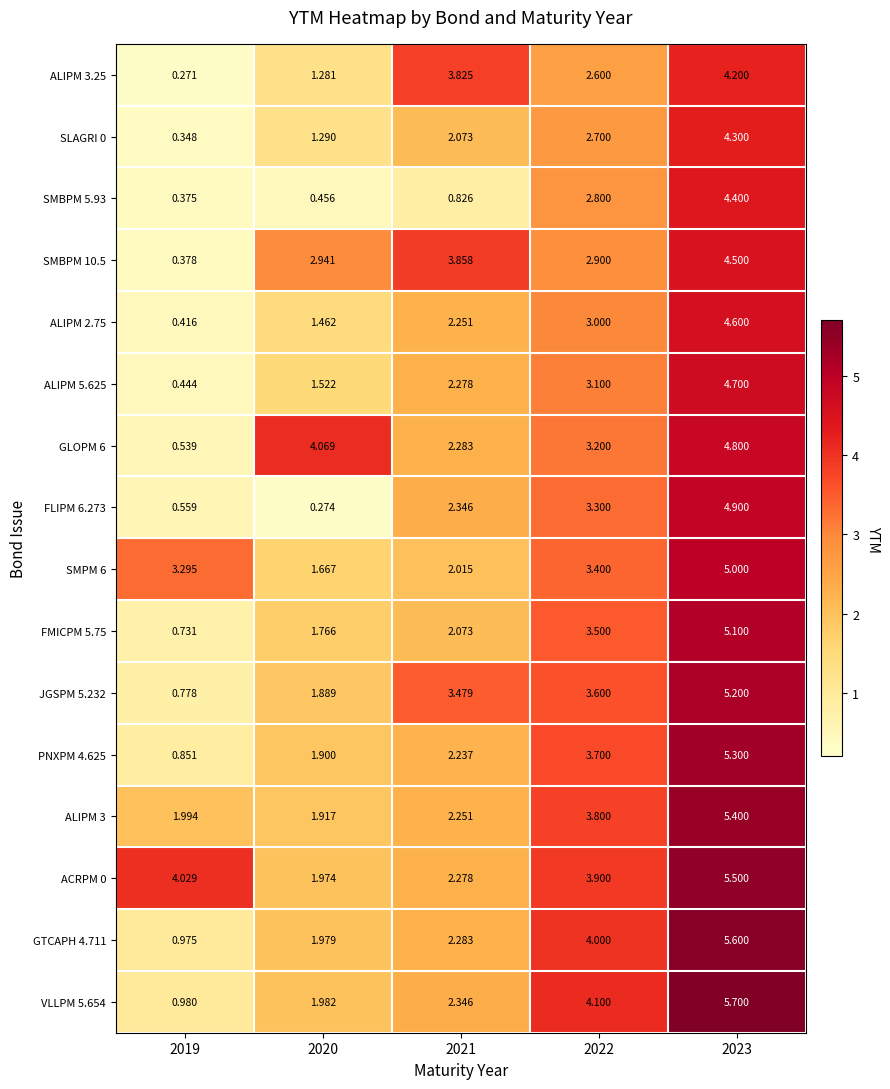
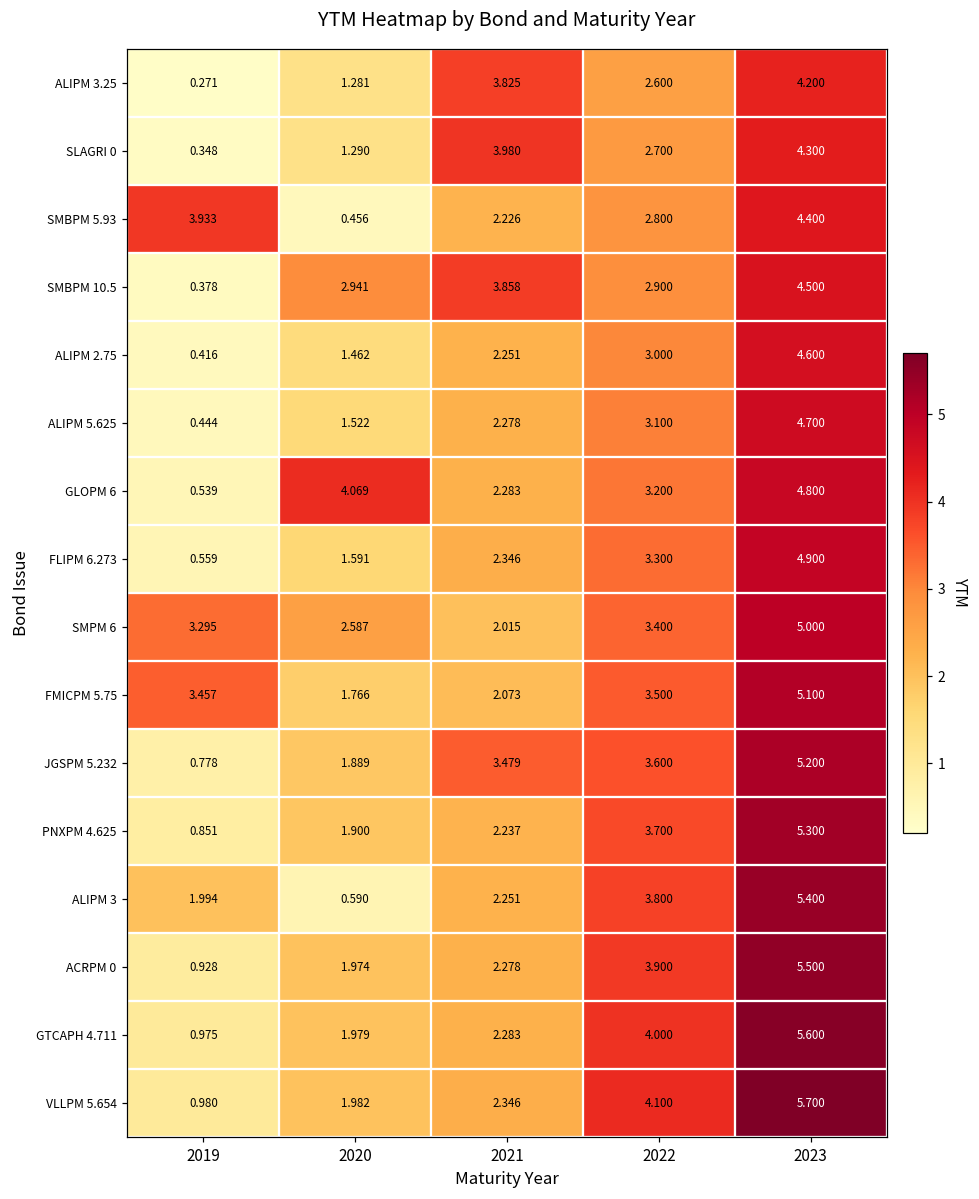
SLAGRI 0, 2021: 2.073 -> 3.980
SMBPM 5.93, 2019: 0.375 -> 3.933
SMBPM 5.93, 2021: 0.826 -> 2.226
FLIPM 6.273, 2020: 0.274 -> 1.591
SMPM 6, 2020: 1.667 -> 2.587
FMICPM 5.75, 2019: 0.731 -> 3.457
ALIPM 3, 2020: 1.917 -> 0.590
ACRPM 0, 2019: 4.029 -> 0.928
